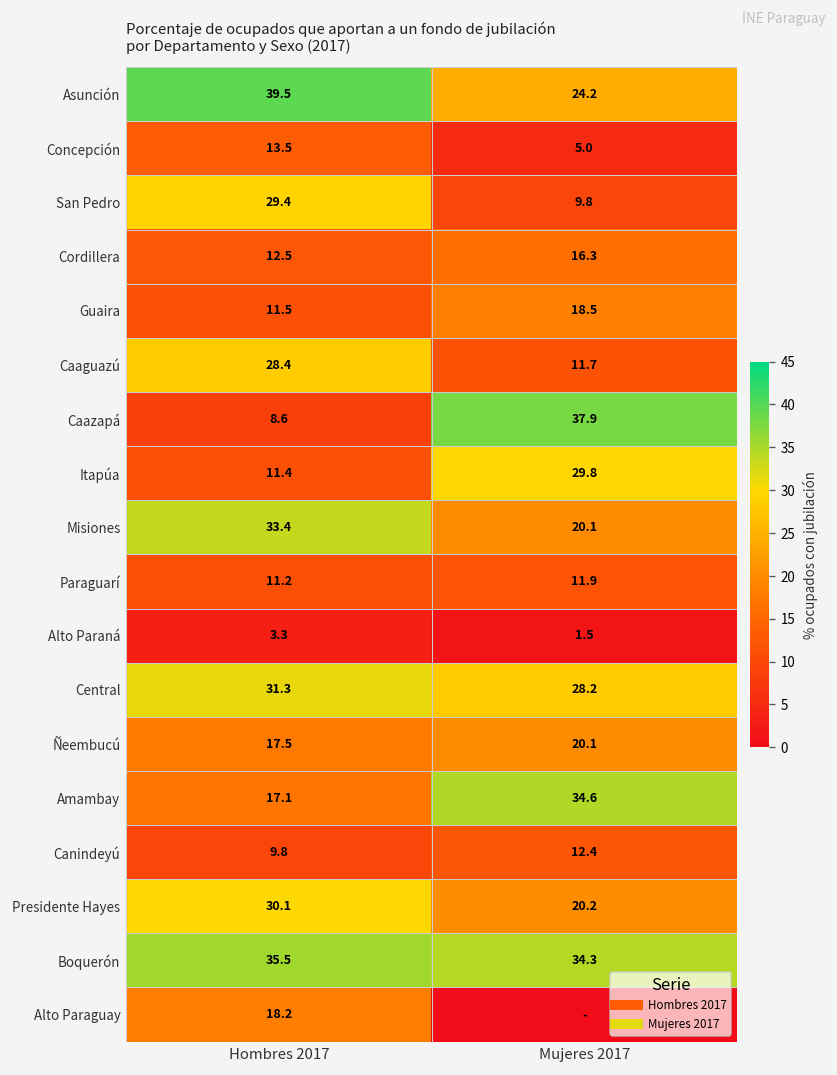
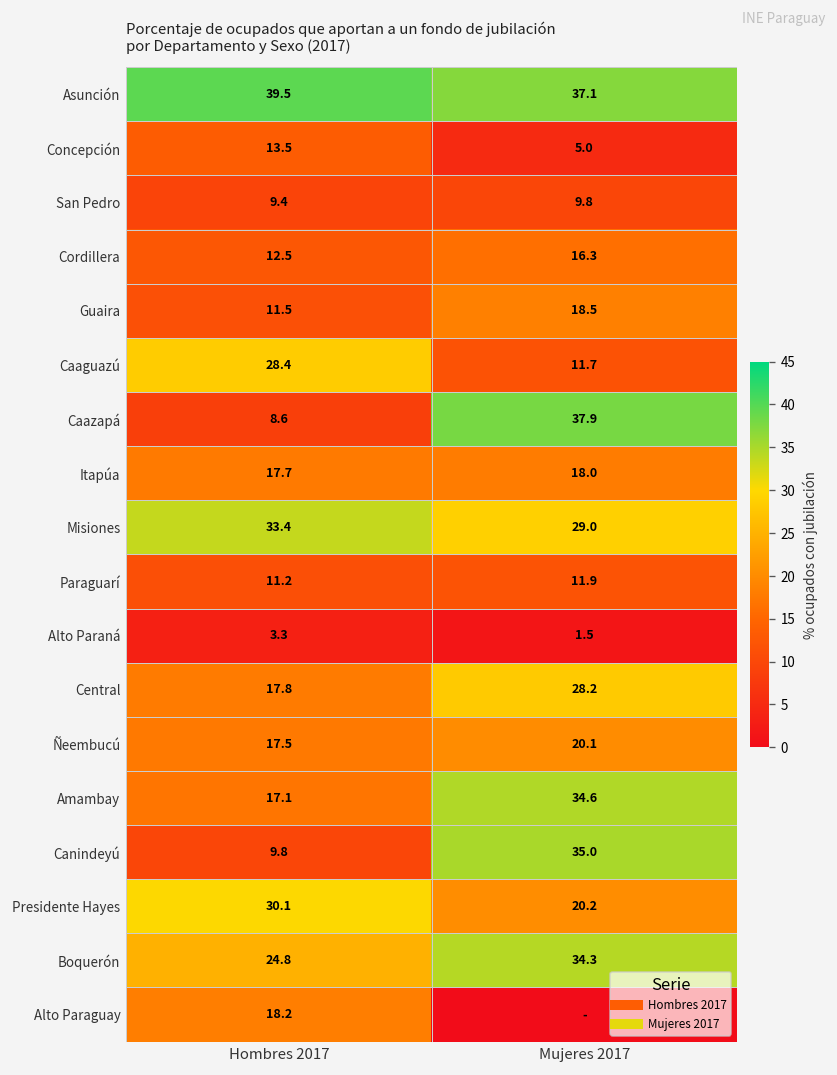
Asunción, Mujeres 2017: 24.2 -> 37.1
San Pedro, Hombres 2017: 29.4 -> 9.4
Itapúa, Hombres 2017: 11.4 -> 17.7
Itapúa, Mujeres 2017: 29.8 -> 18.0
Misiones, Mujeres 2017: 20.1 -> 29.0
Central, Hombres 2017: 31.3 -> 17.8
Canindeyú, Mujeres 2017: 12.4 -> 35.0
Boquerón, Hombres 2017: 35.5 -> 24.8
